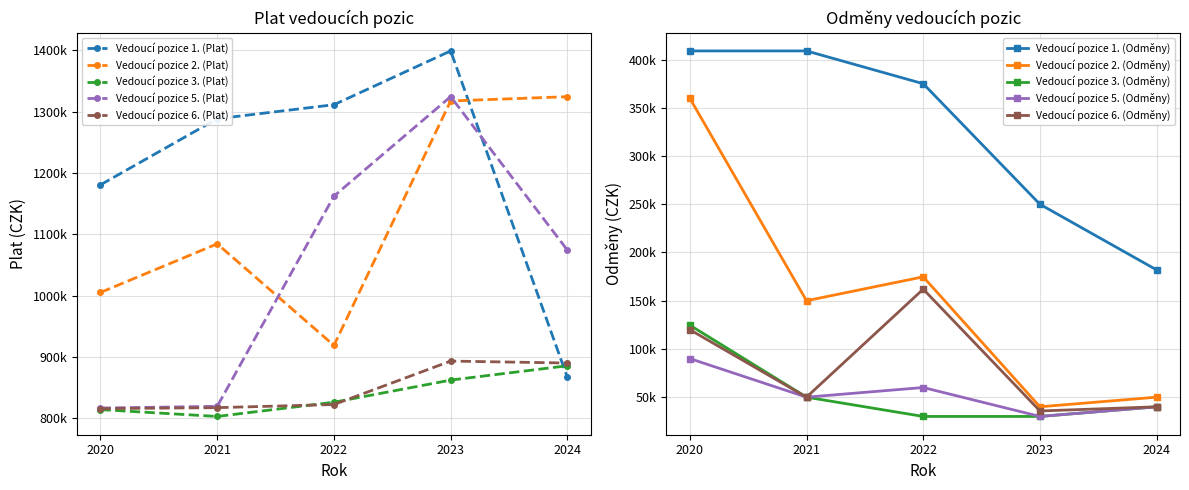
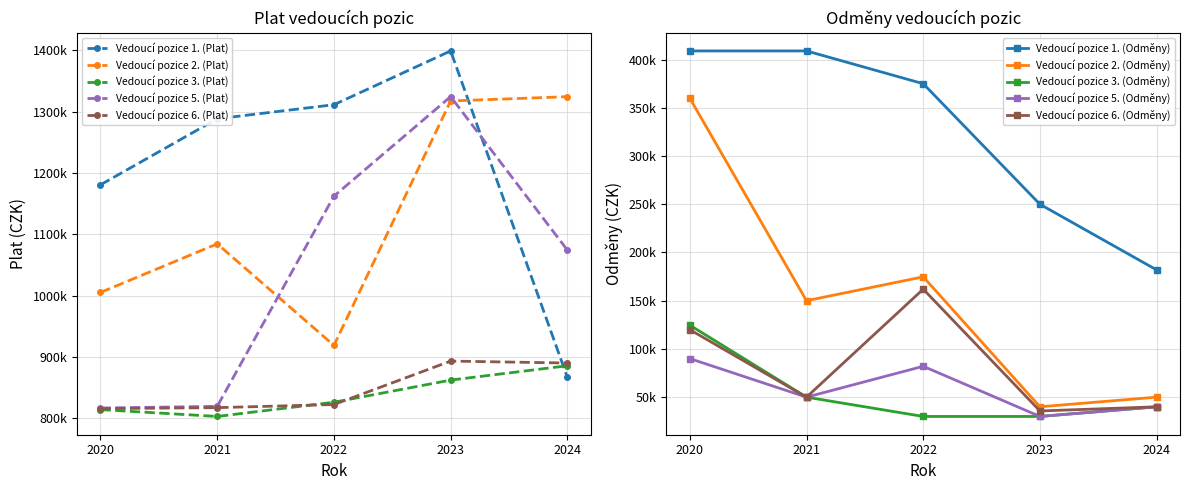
Odměny vedoucích pozic, Vedoucí pozice 5. (Odměny), 2022: 60000 -> 80000
